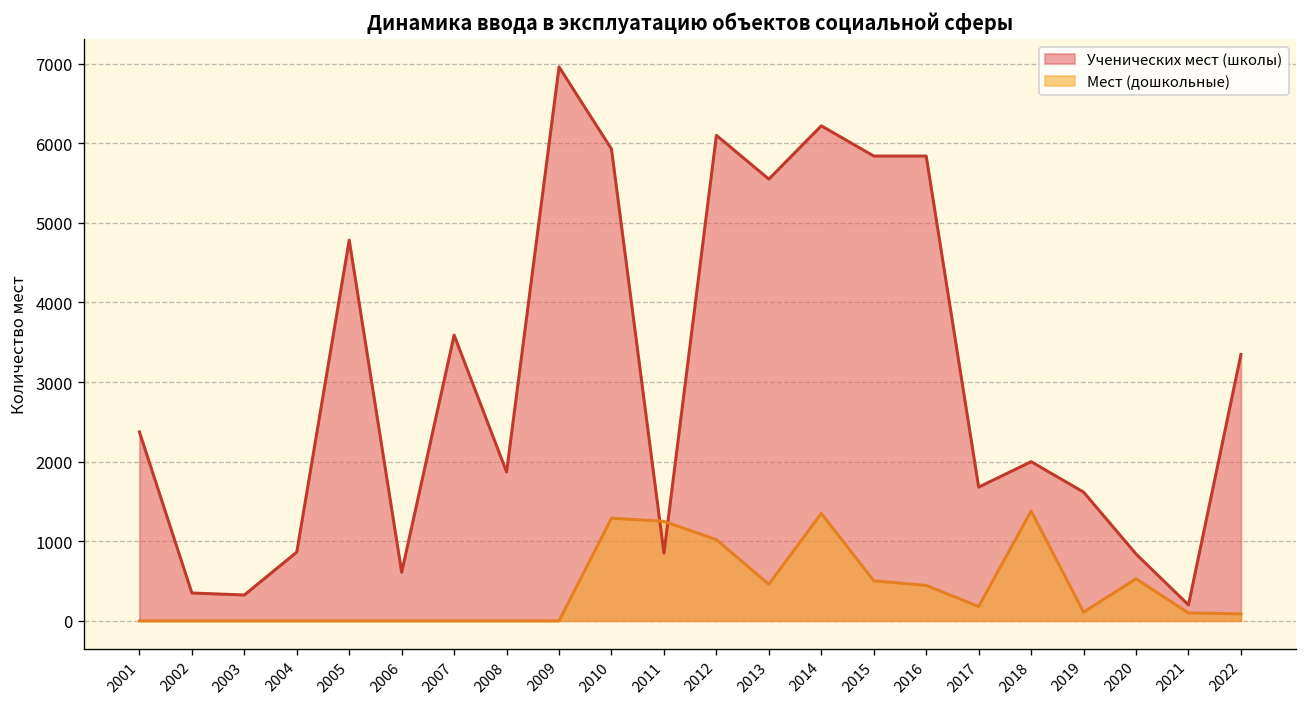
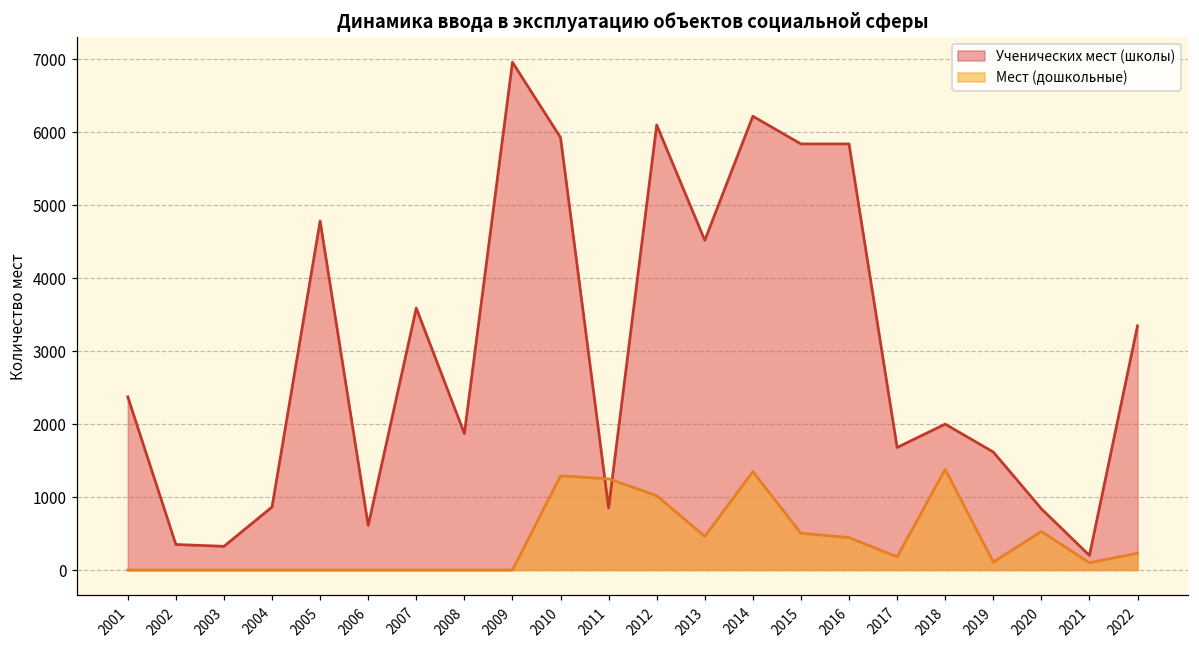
Ученических мест (школы), 2013: 5600 -> 4500
Мест (дошкольные), 2022: 100 -> 200
